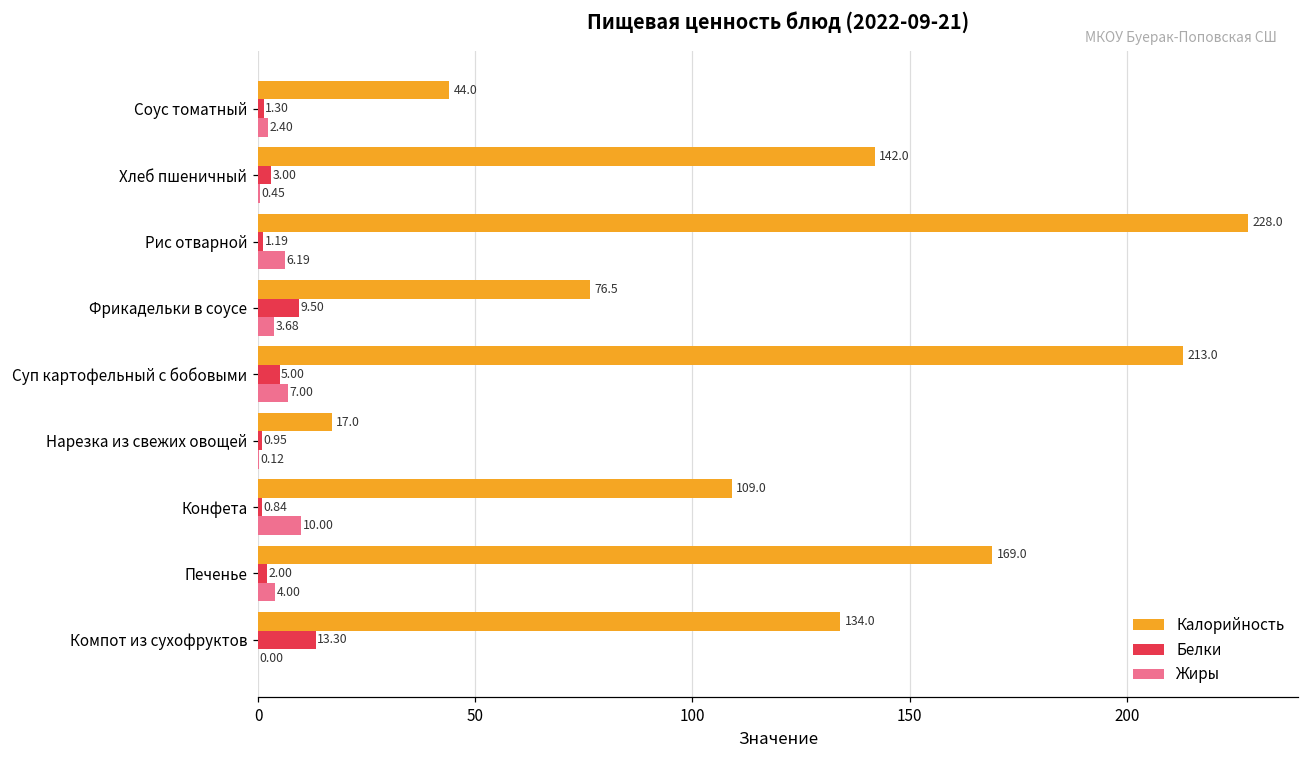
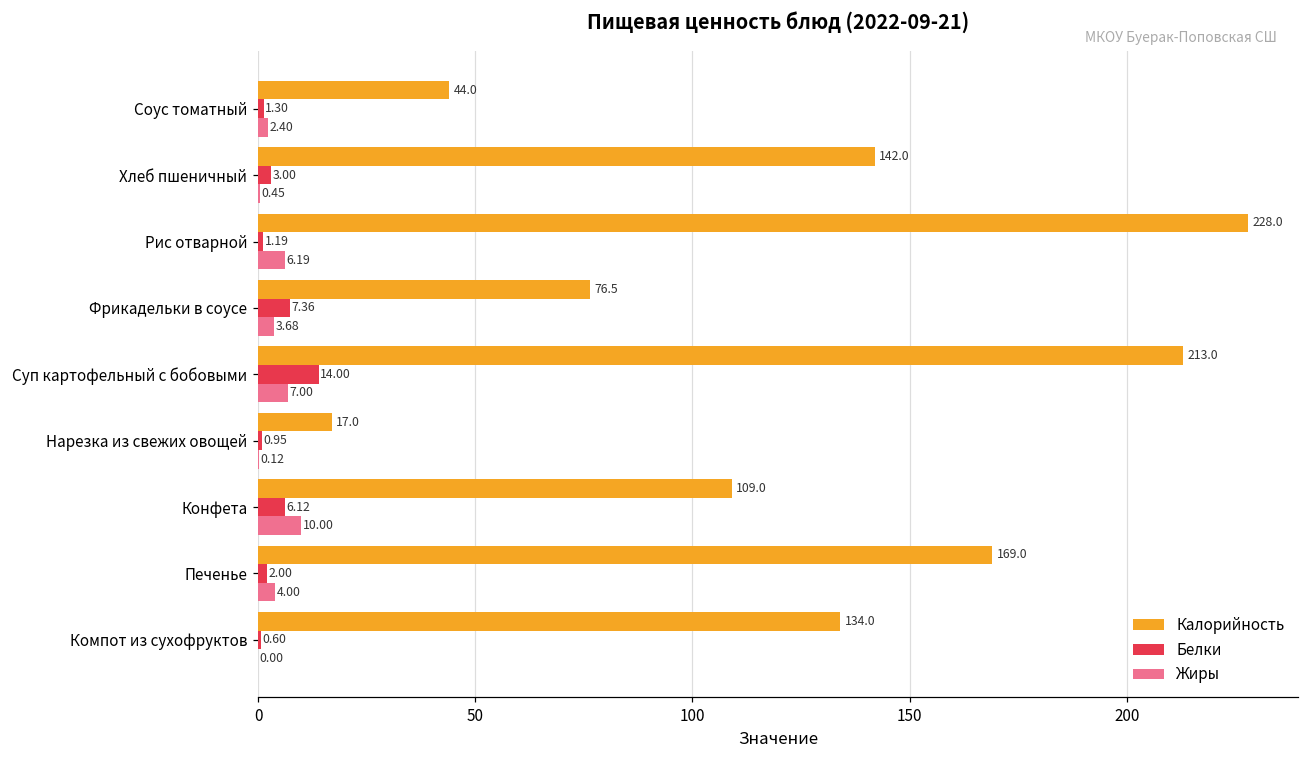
Белки, Фрикадельки в соусе: 9.50 -> 7.36
Белки, Суп картофельный с бобовыми: 5.00 -> 14.00
Белки, Конфета: 0.84 -> 6.12
Белки, Компот из сухофруктов: 13.30 -> 0.60
